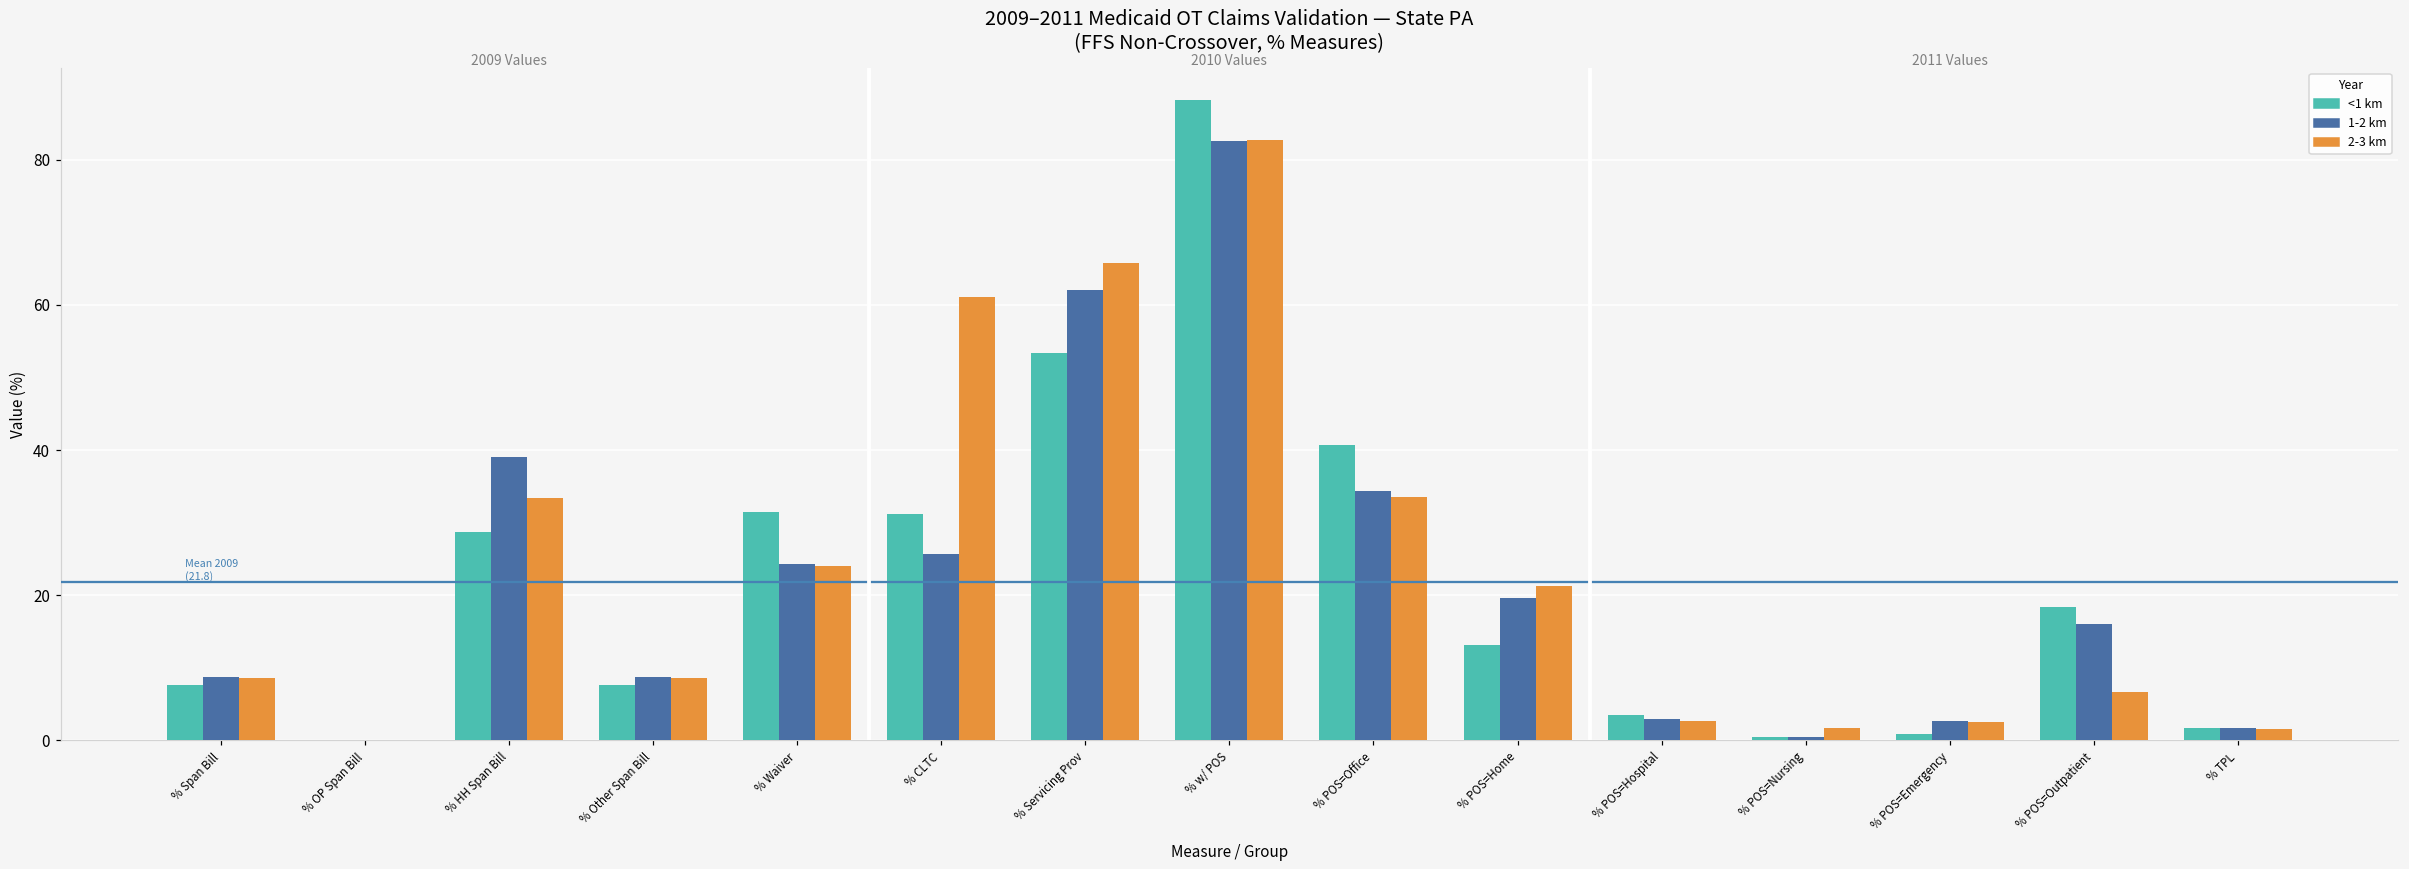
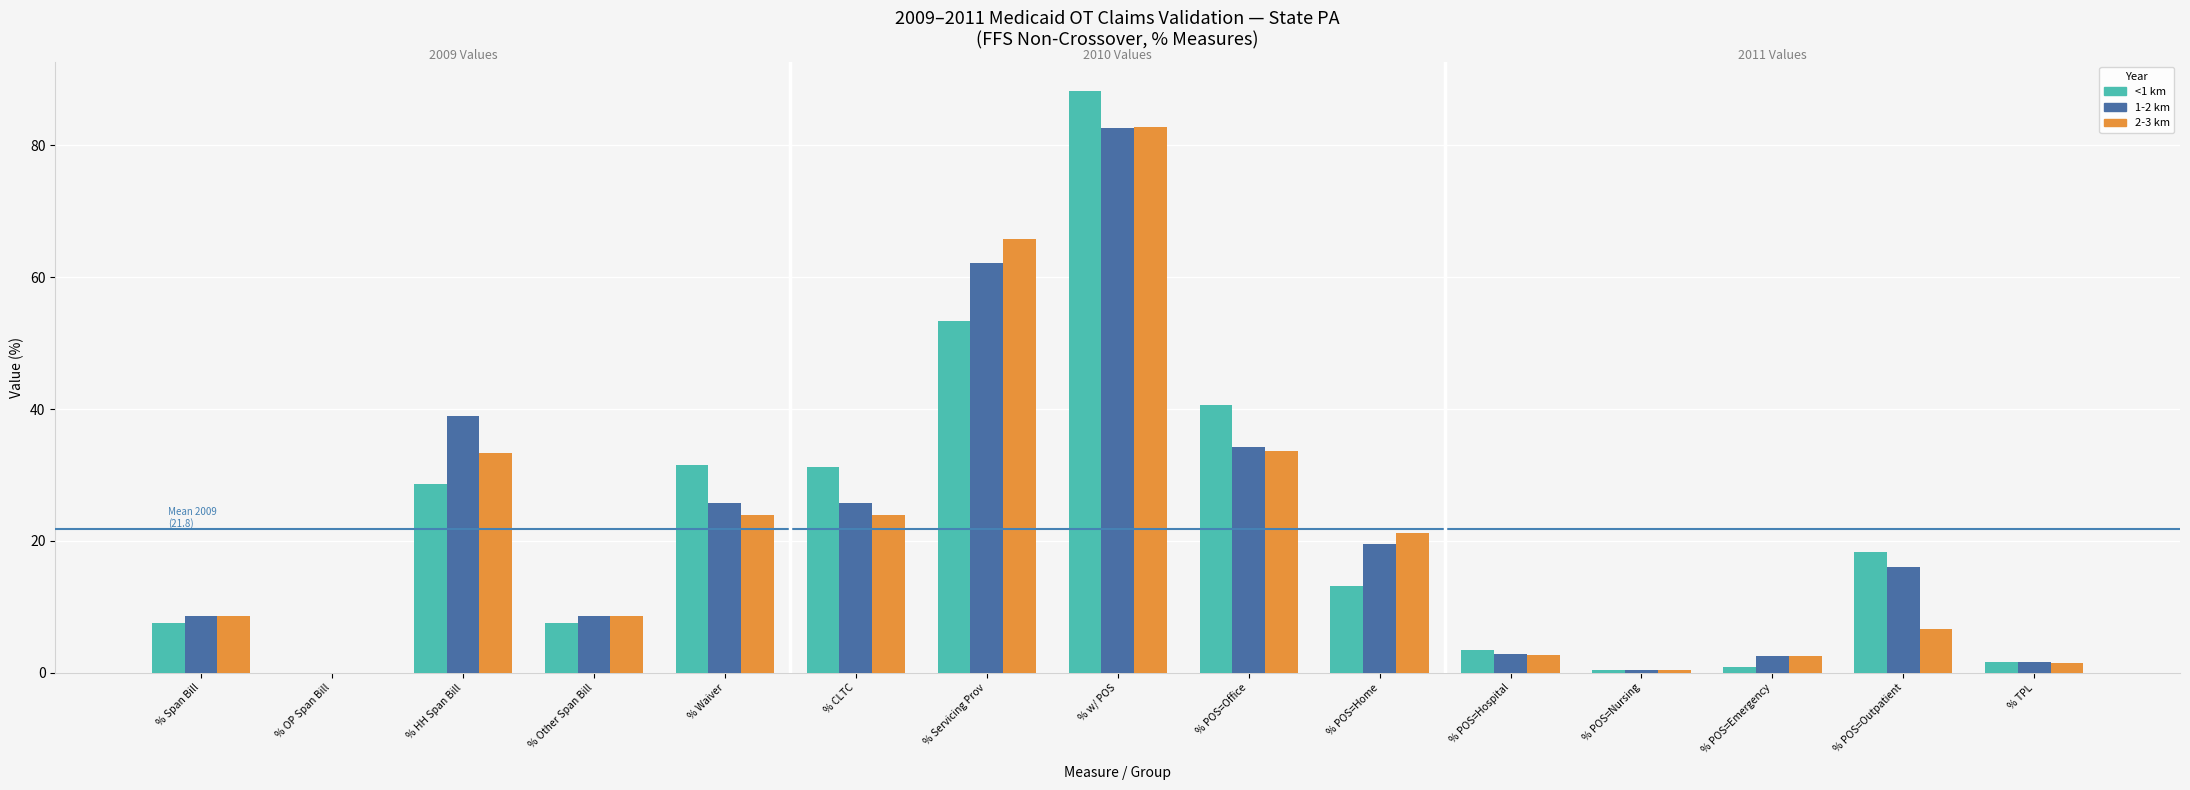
1-2 km, % Waiver: 24 -> 26
2-3 km, % CLTC: 61 -> 24
2-3 km, % POS=Nursing: 2 -> 0
